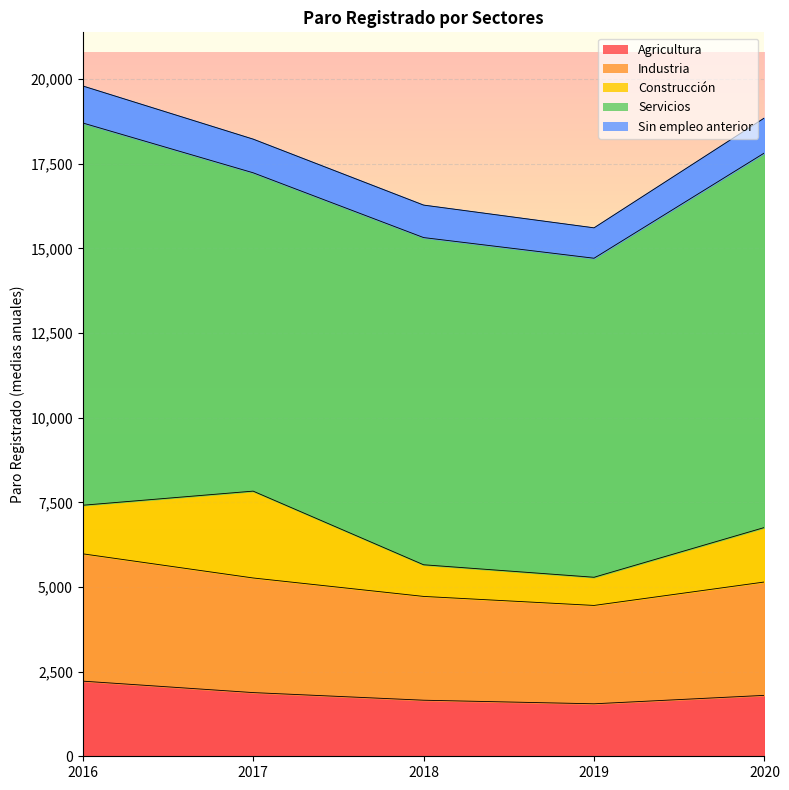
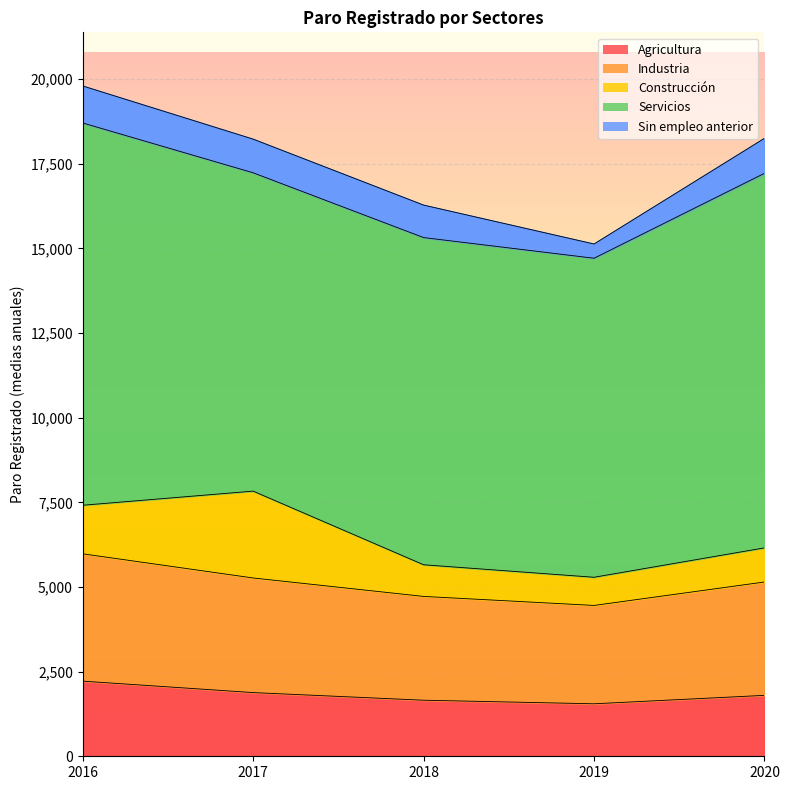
Sin empleo anterior, 2019: 900 -> 400
Construcción, 2020: 1,600 -> 1,000
